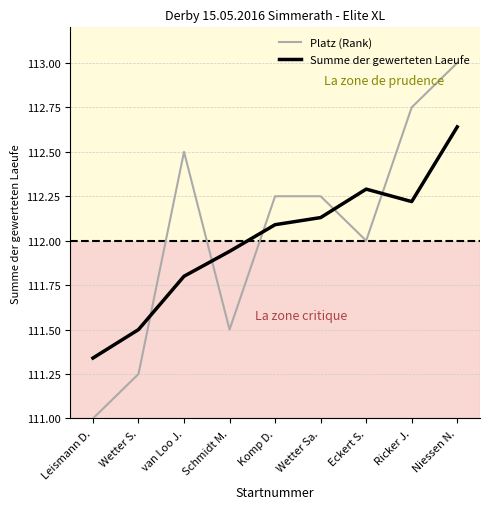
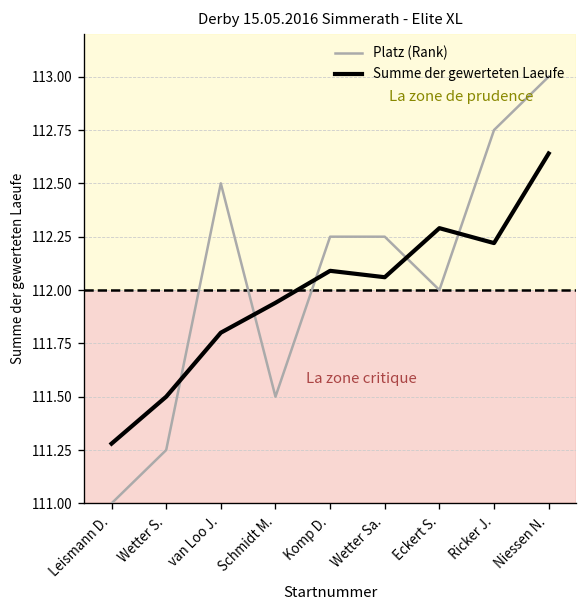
Summe der gewerteten Laeufe, Leismann D.: 111.34 -> 111.28
Summe der gewerteten Laeufe, Wetter Sa.: 112.13 -> 112.06
